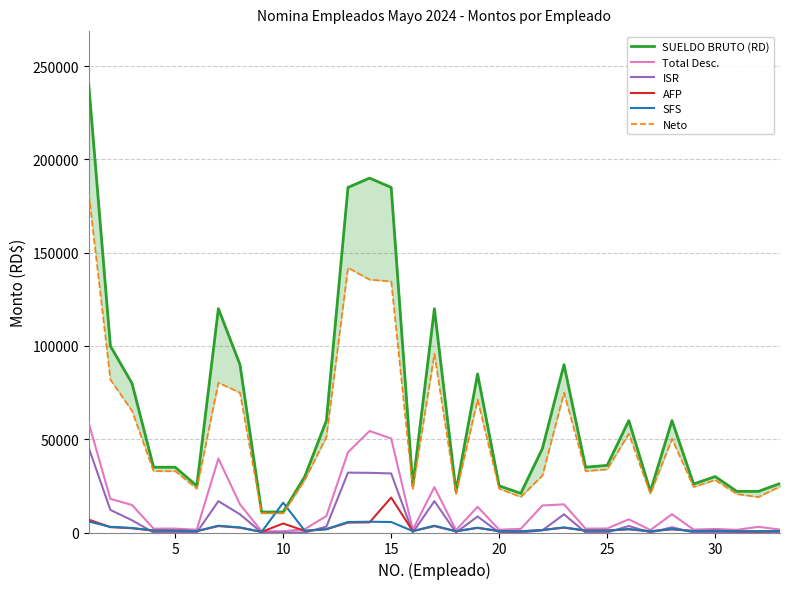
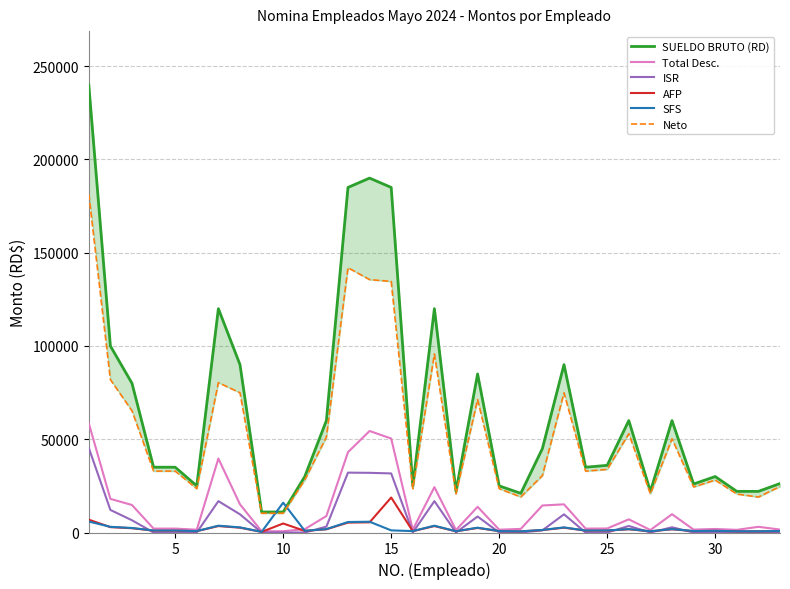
SFS, 15: 6000 -> 1000
